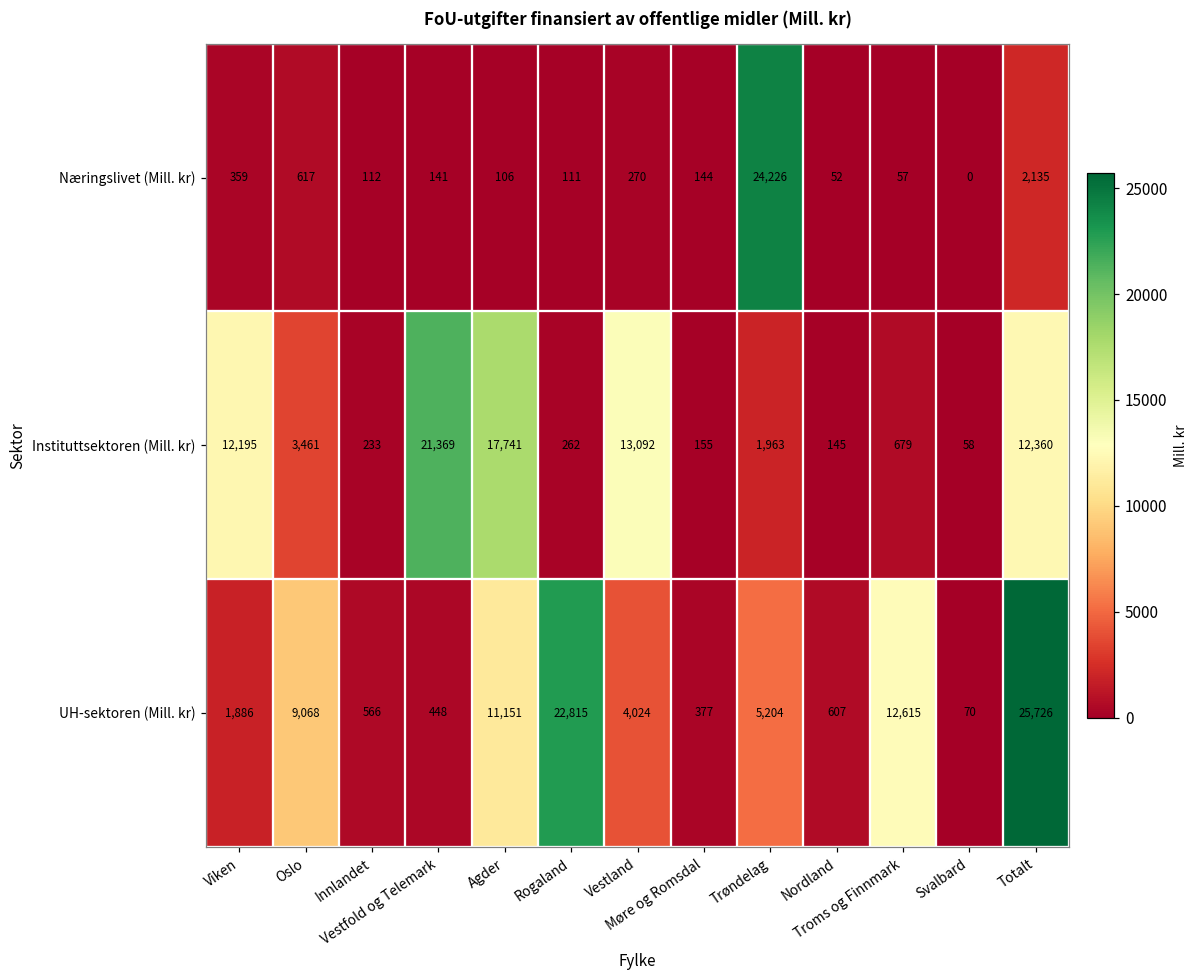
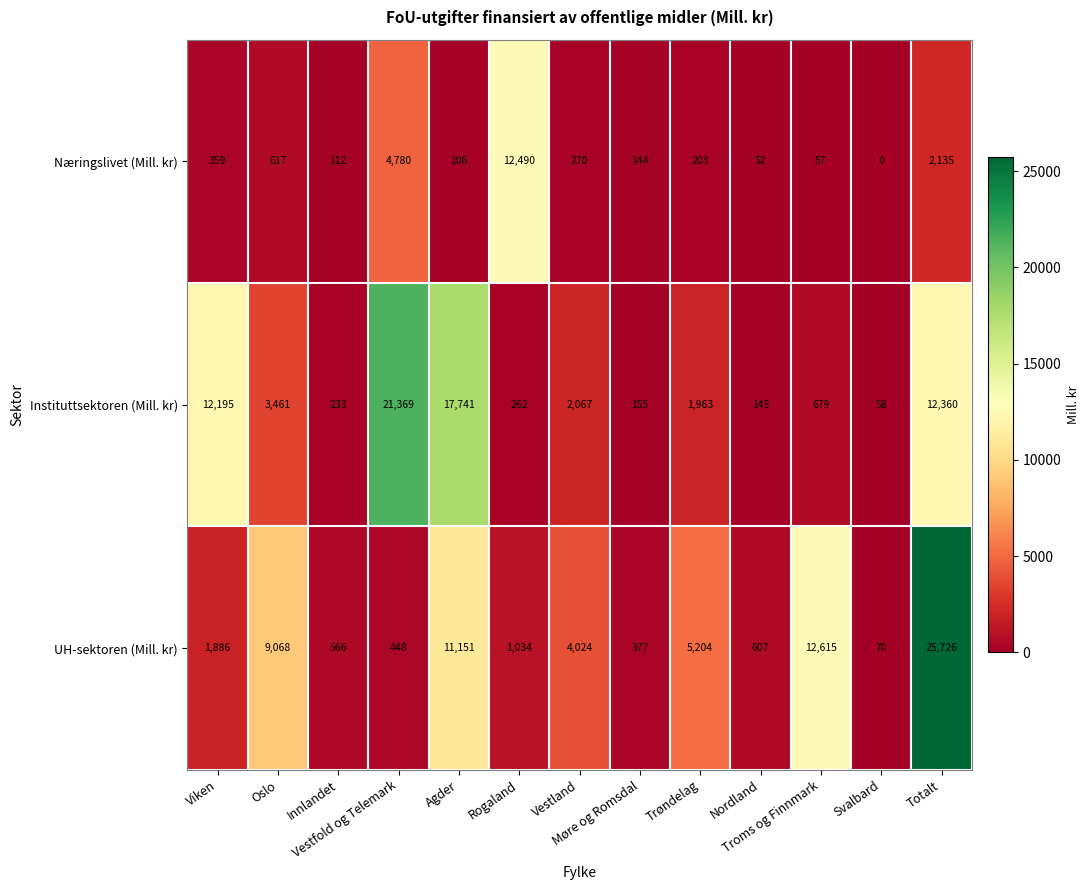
Næringslivet (Mill. kr), Vestfold og Telemark: 141 -> 4,780
Næringslivet (Mill. kr), Rogaland: 111 -> 12,490
Næringslivet (Mill. kr), Trøndelag: 24,226 -> 203
Instituttsektoren (Mill. kr), Vestland: 13,092 -> 2,067
UH-sektoren (Mill. kr), Rogaland: 22,815 -> 1,034
